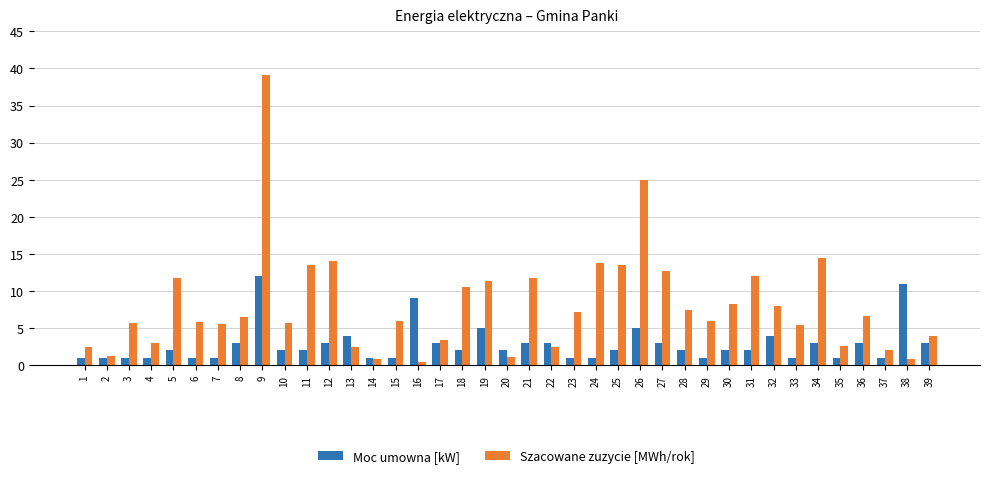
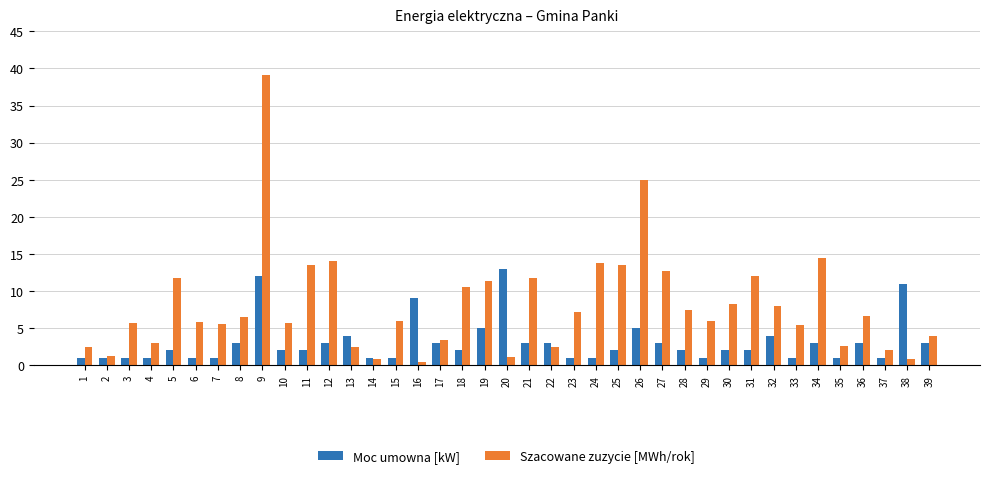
Moc umowna [kW], 20: 2 -> 13
